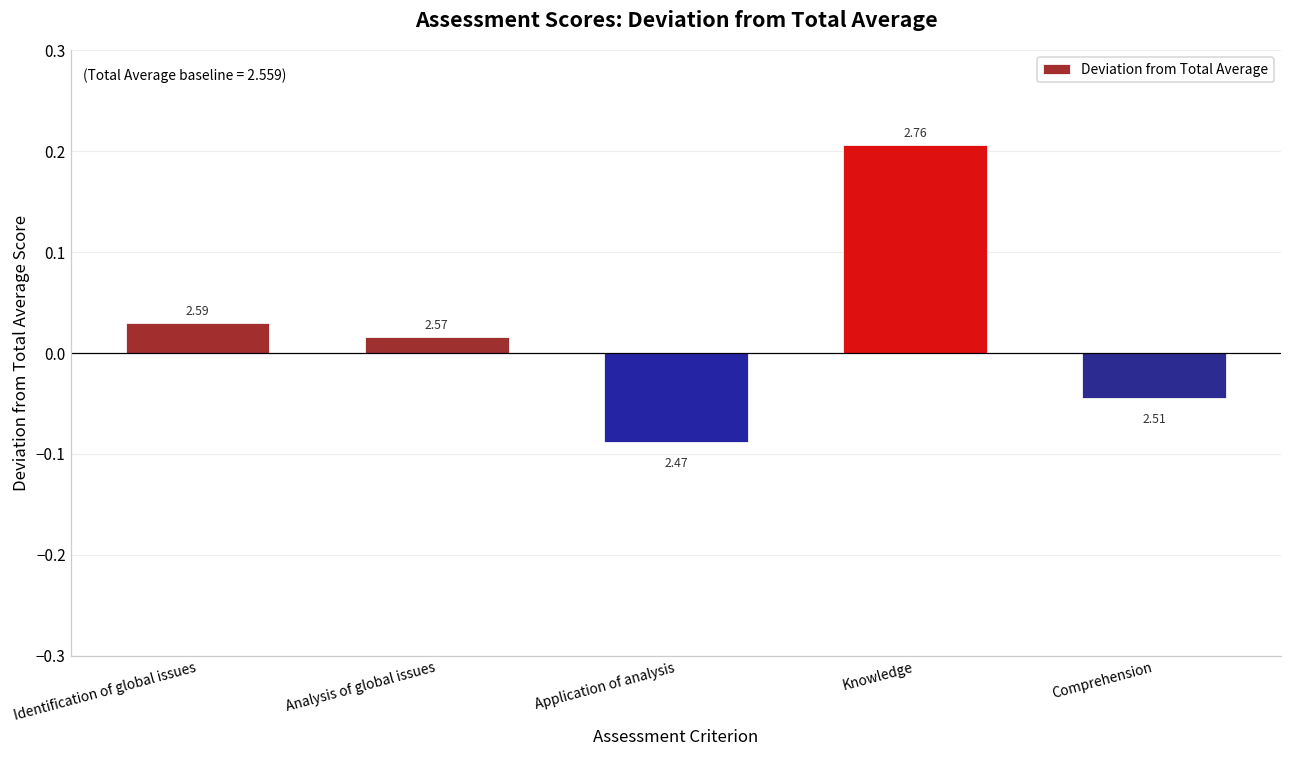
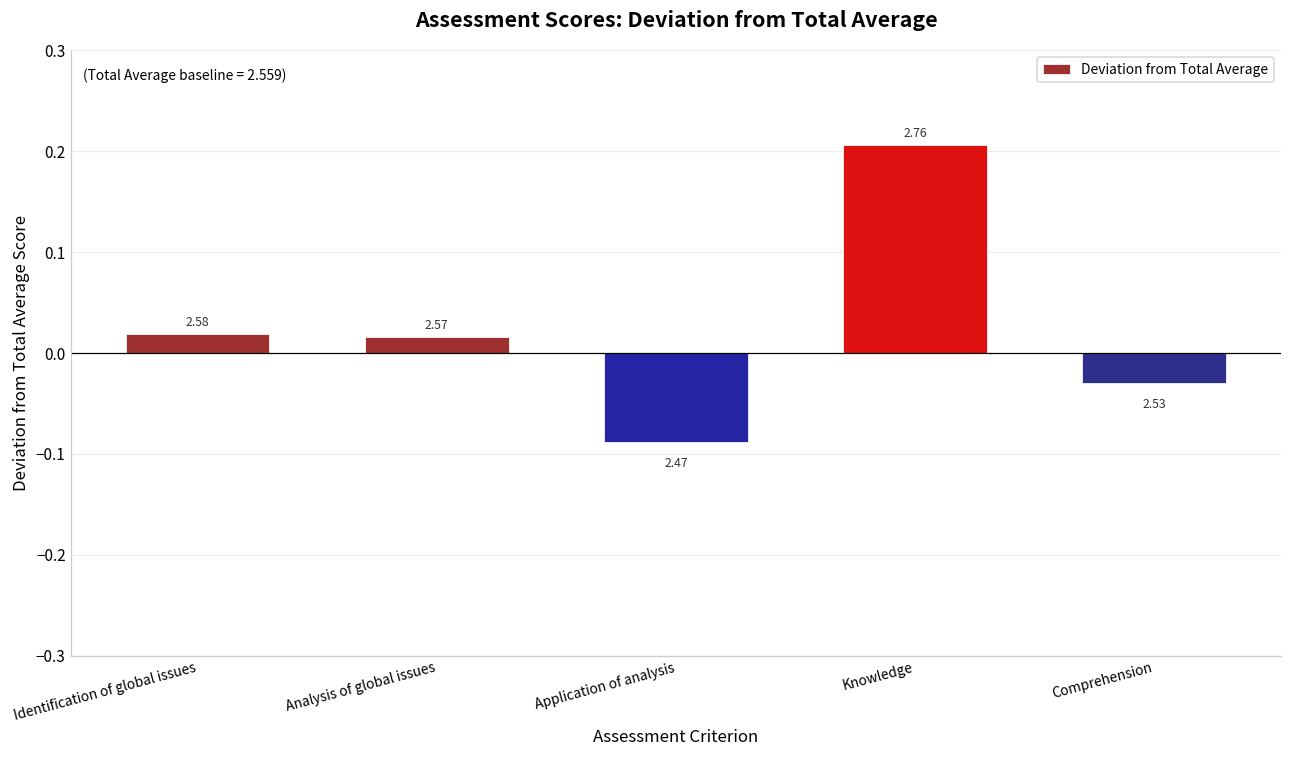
Identification of global issues: 2.59 -> 2.58
Comprehension: 2.51 -> 2.53
